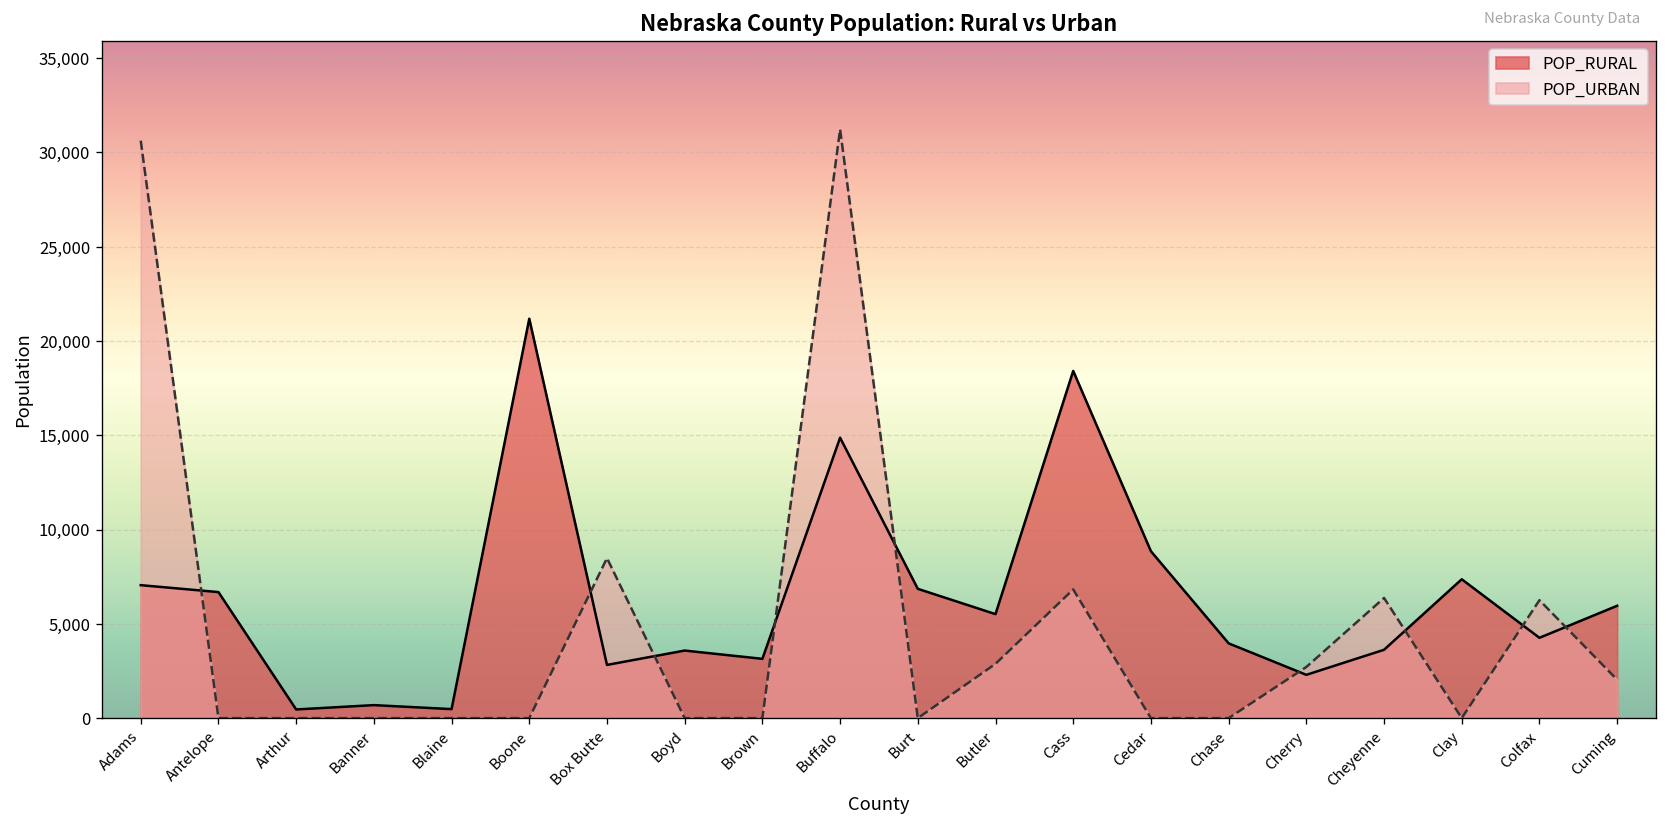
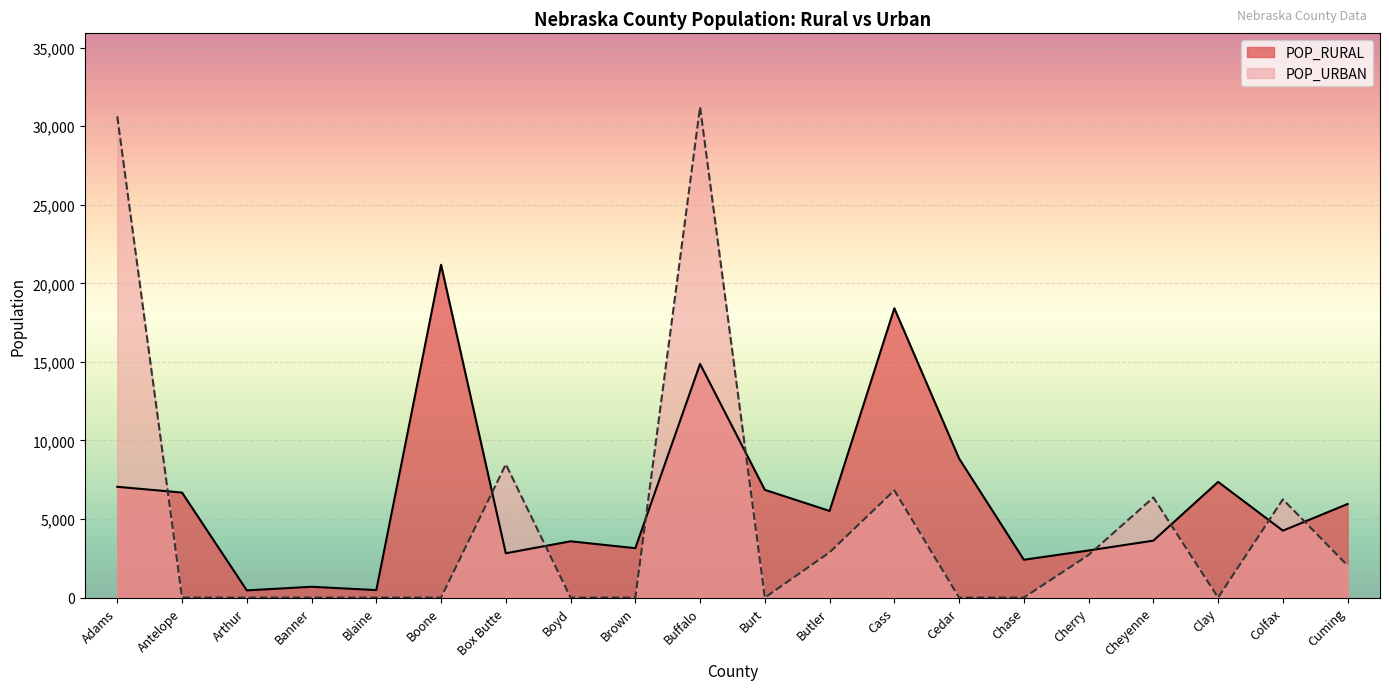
POP_RURAL, Chase: 4,000 -> 2,400
POP_RURAL, Cherry: 2,300 -> 3,000
